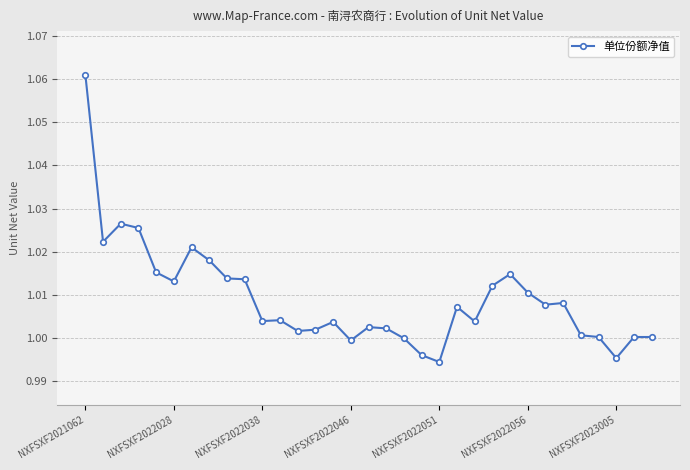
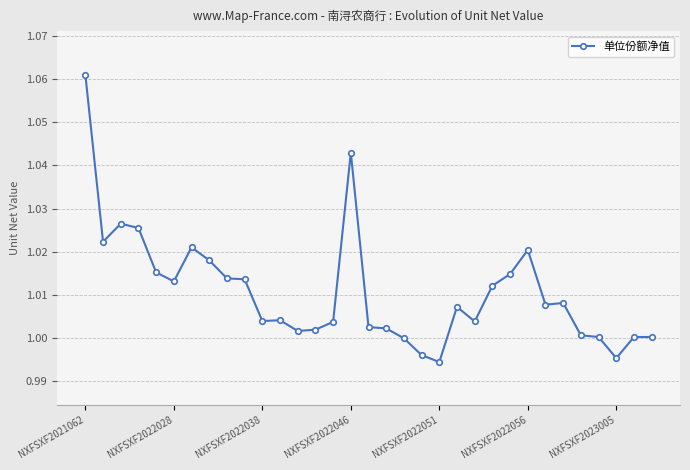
NXFSXF2022046: 0.999 -> 1.043
NXFSXF2022056: 1.011 -> 1.020
